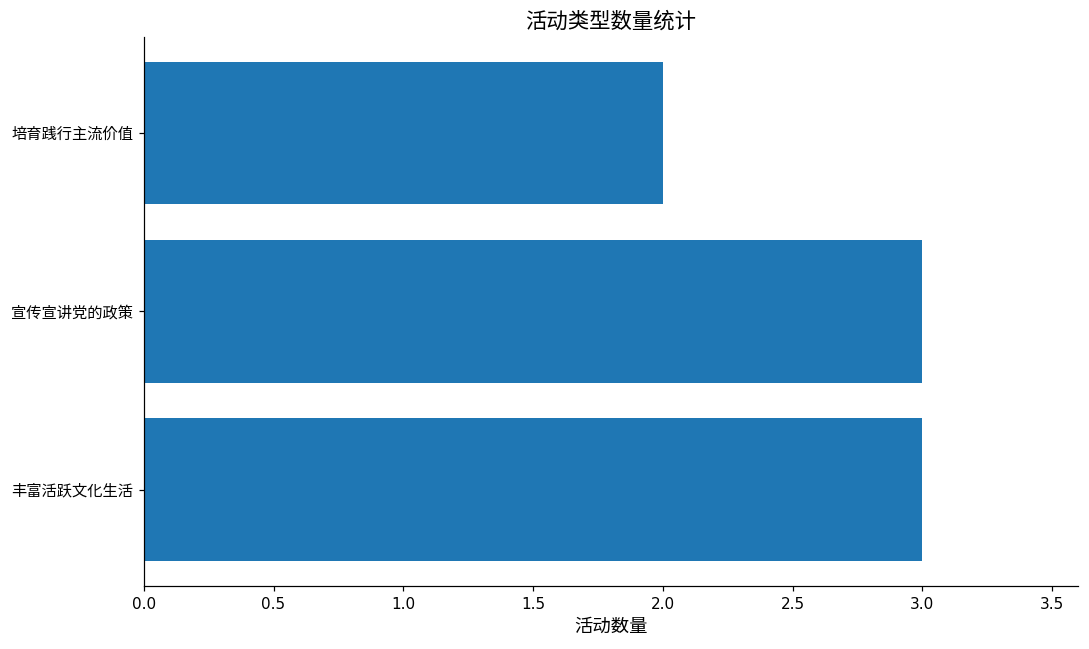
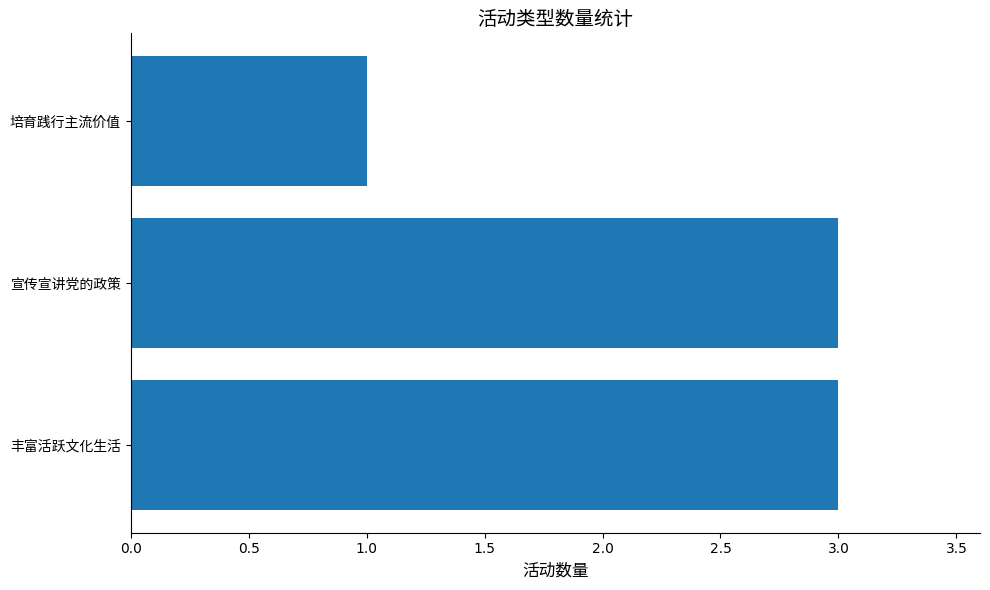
培育践行主流价值: 2 -> 1
